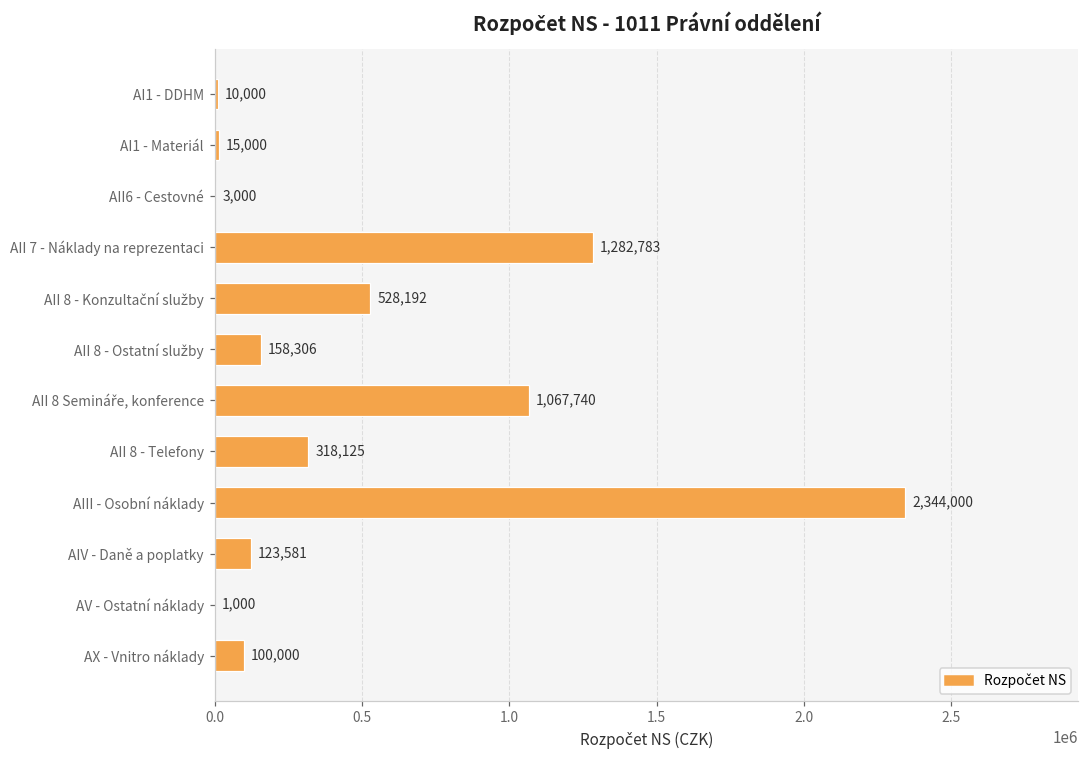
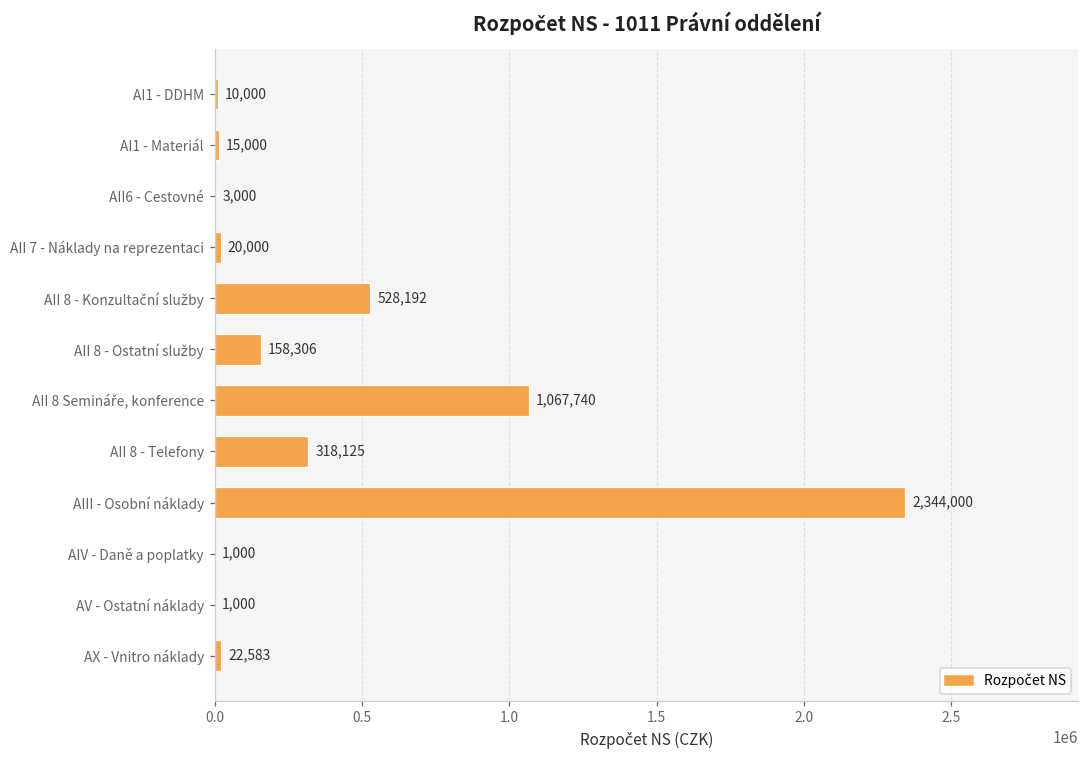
AII 7 - Náklady na reprezentaci: 1,282,783 -> 20,000
AIV - Daně a poplatky: 123,581 -> 1,000
AX - Vnitro náklady: 100,000 -> 22,583
